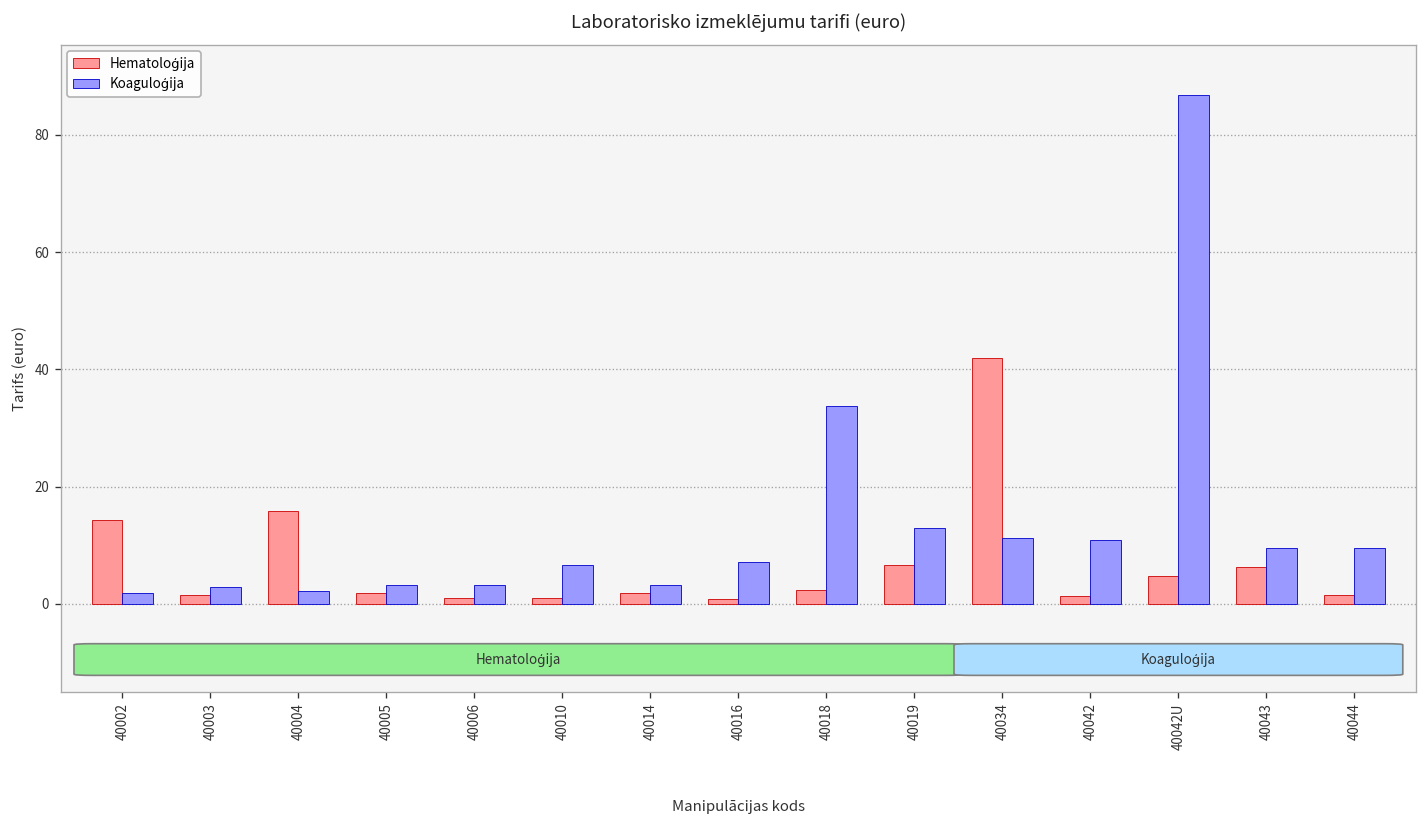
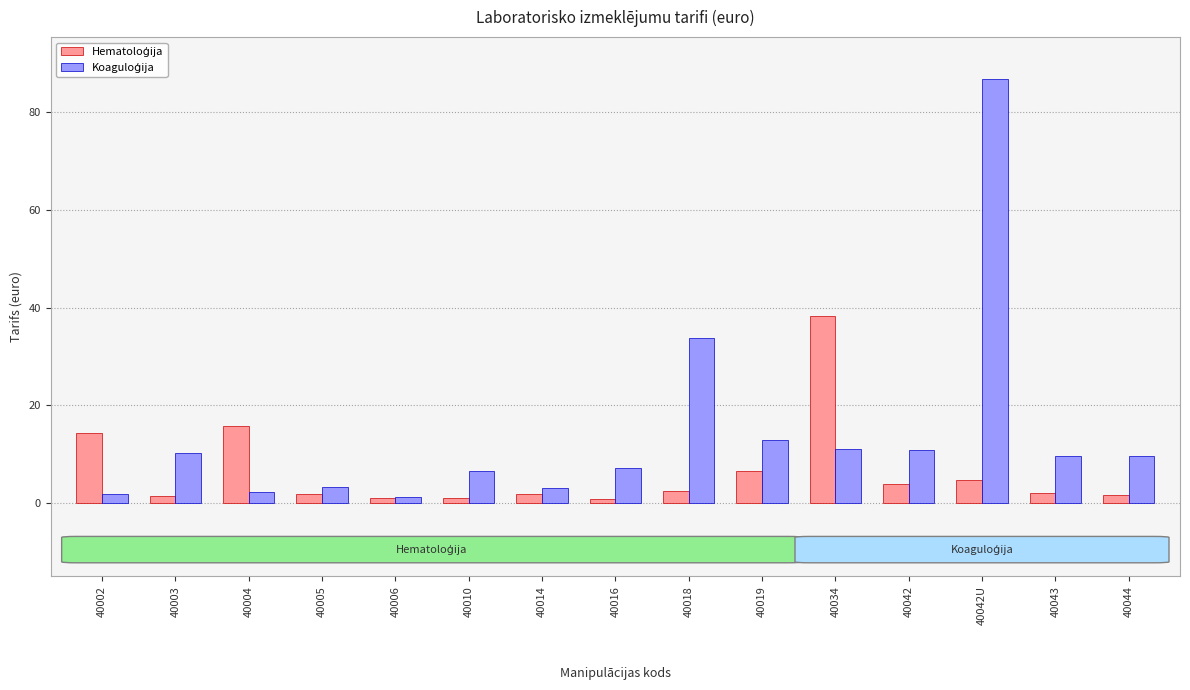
Koaguloģija, 40003: 3 -> 10
Koaguloģija, 40006: 3 -> 1
Hematoloģija, 40034: 42 -> 38
Hematoloģija, 40042: 1 -> 4
Hematoloģija, 40043: 6 -> 2
